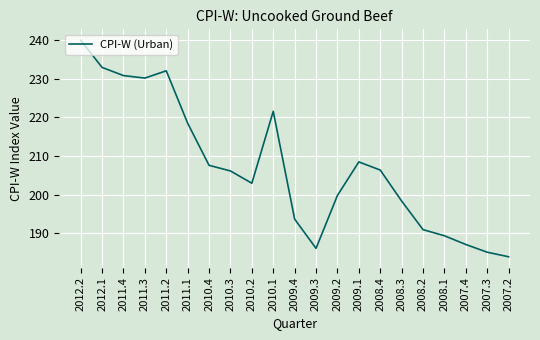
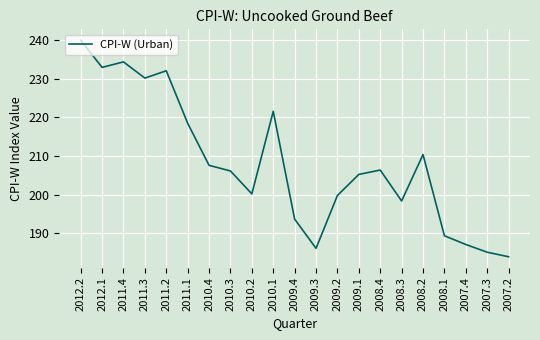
2011.4: 231 -> 234
2010.2: 203 -> 200
2009.1: 208 -> 205
2008.2: 191 -> 210
